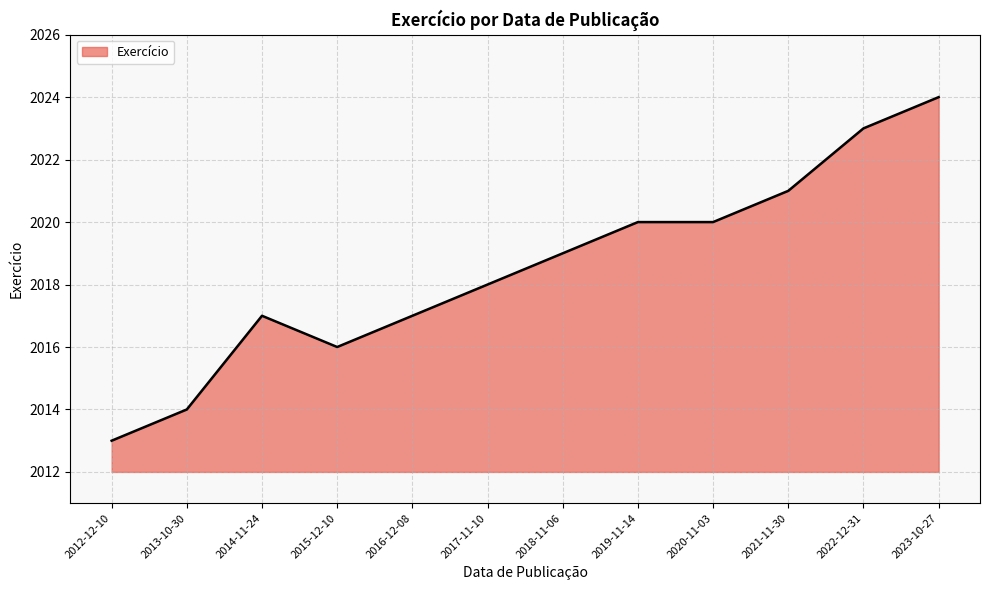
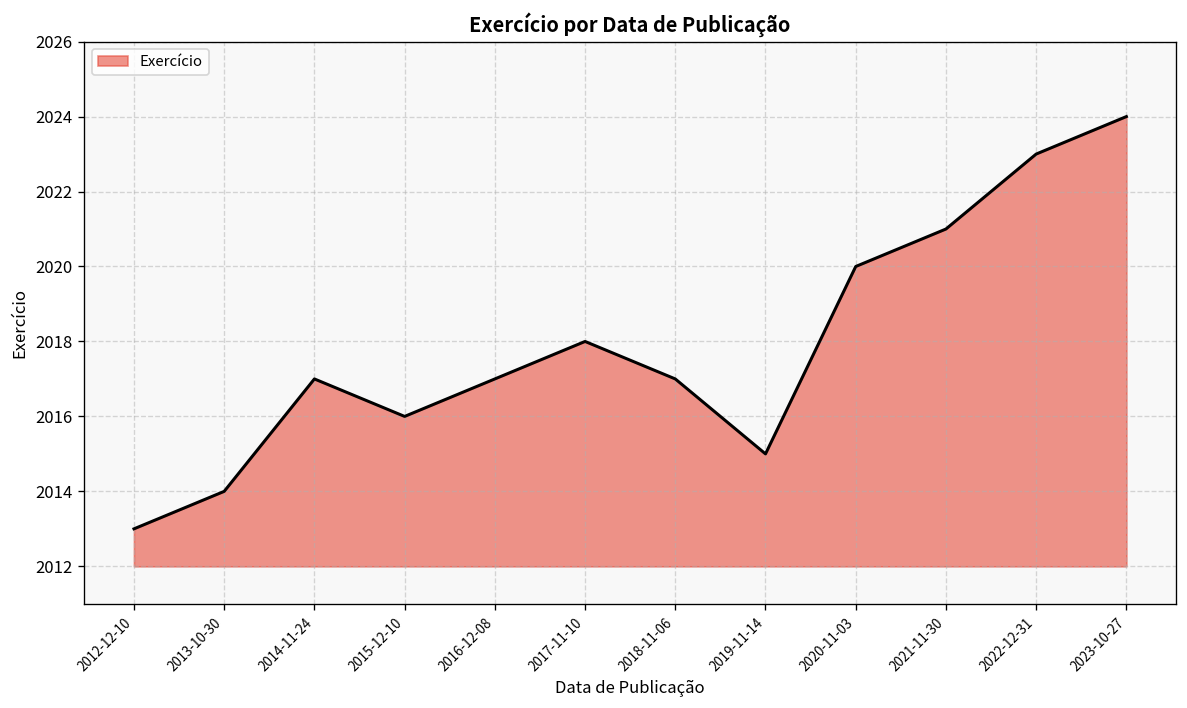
2018-11-06: 2019 -> 2017
2019-11-14: 2020 -> 2015
